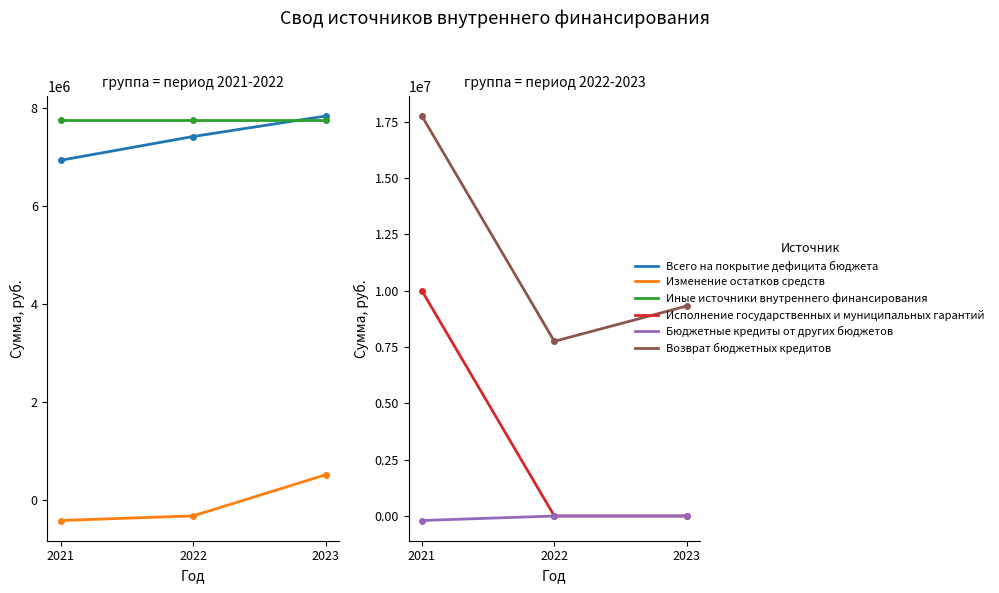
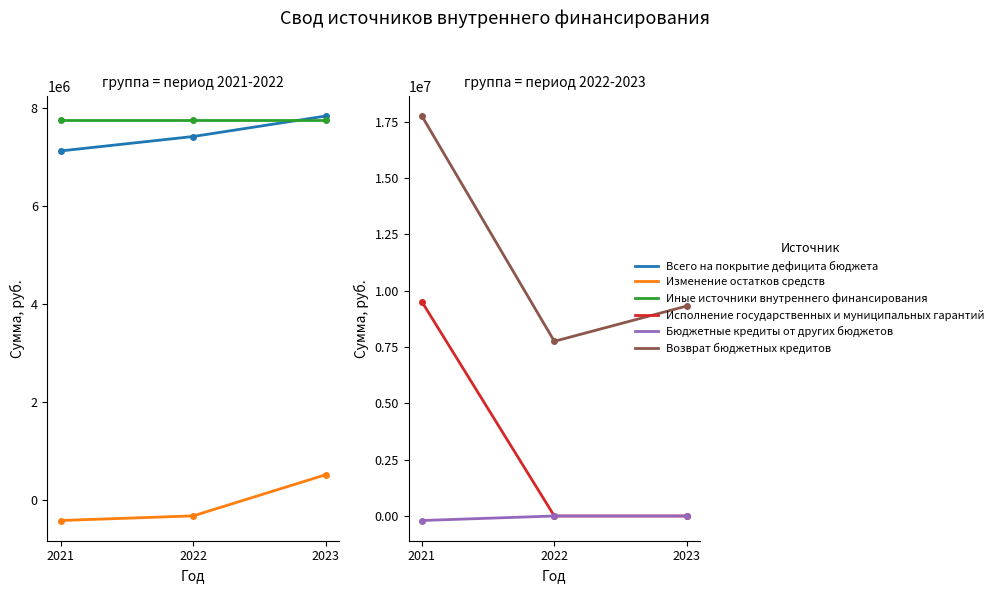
группа = период 2021-2022, Всего на покрытие дефицита бюджета, 2021: 6900000 -> 7100000
группа = период 2022-2023, Исполнение государственных и муниципальных гарантий, 2021: 10000000 -> 9500000
